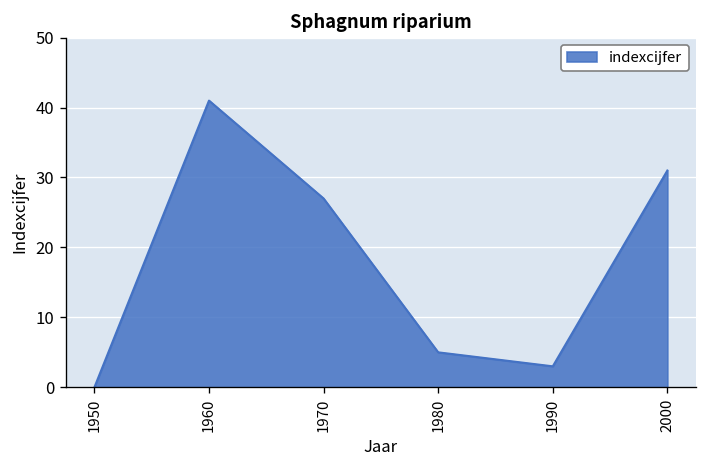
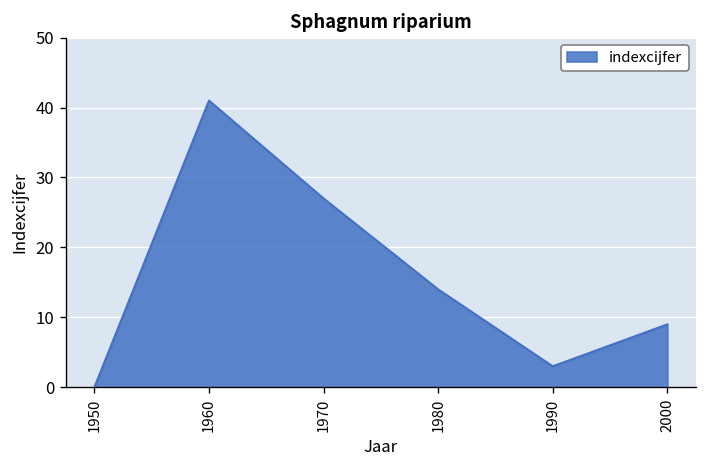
1980: 5 -> 14
2000: 31 -> 9
